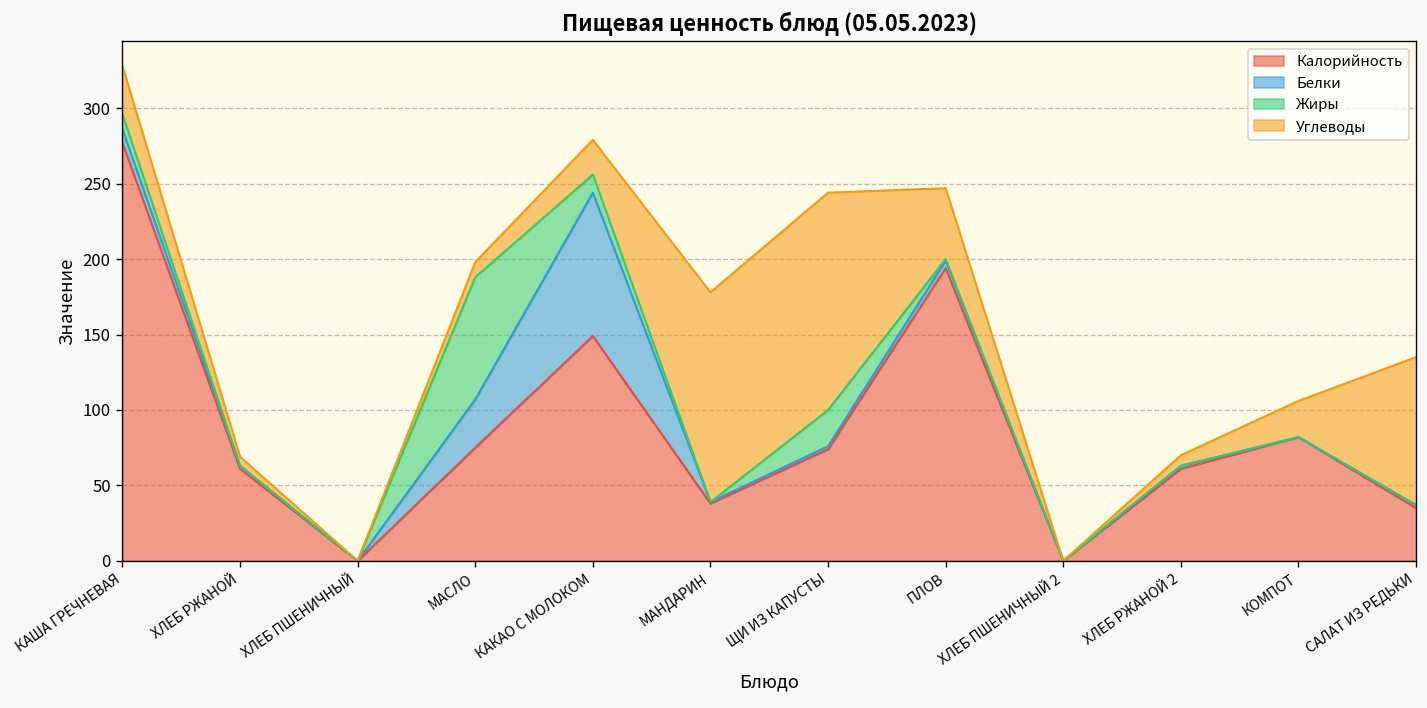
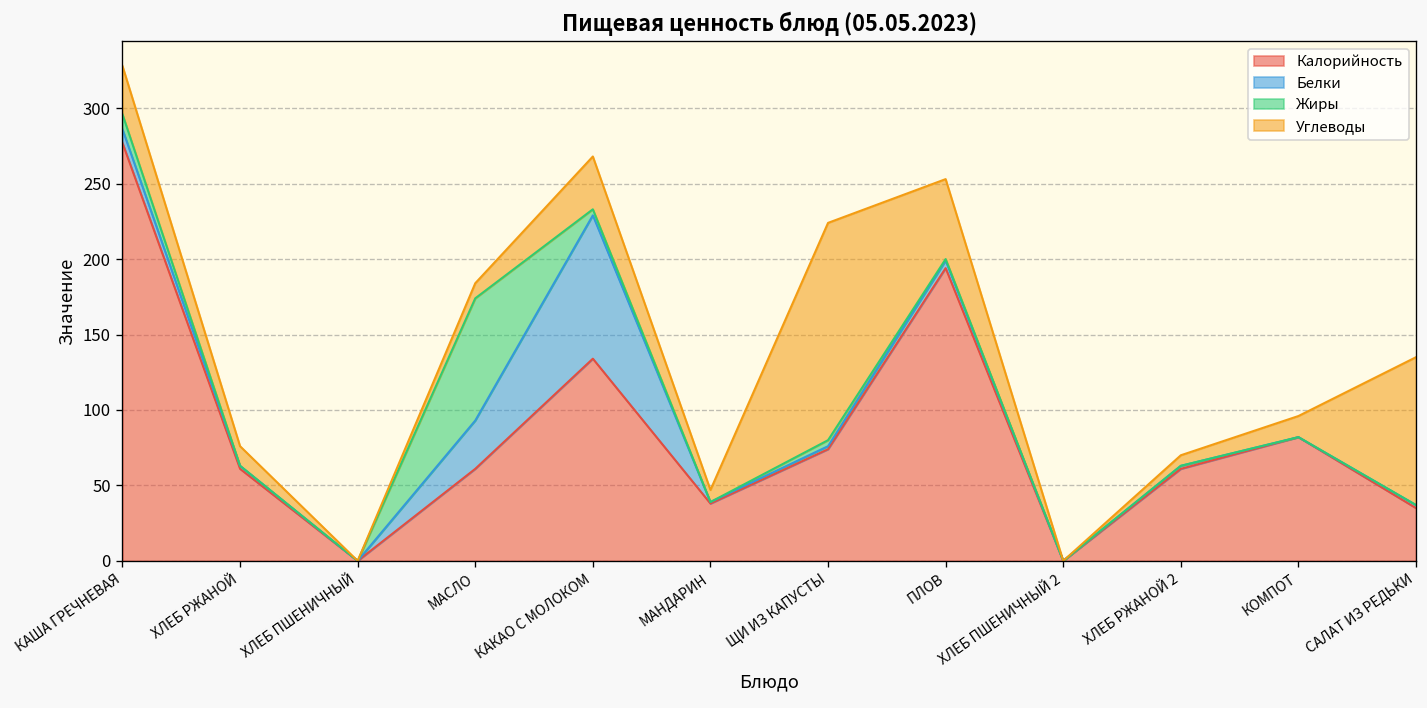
Углеводы, ХЛЕБ РЖАНОЙ: 6 -> 13
Калорийность, МАСЛО: 75 -> 61
Калорийность, КАКАО С МОЛОКОМ: 149 -> 134
Жиры, КАКАО С МОЛОКОМ: 12 -> 4
Углеводы, КАКАО С МОЛОКОМ: 23 -> 35
Углеводы, МАНДАРИН: 139 -> 8
Жиры, ЩИ ИЗ КАПУСТЫ: 24 -> 4
Углеводы, ПЛОВ: 47 -> 53
Углеводы, КОМПОТ: 24 -> 14
